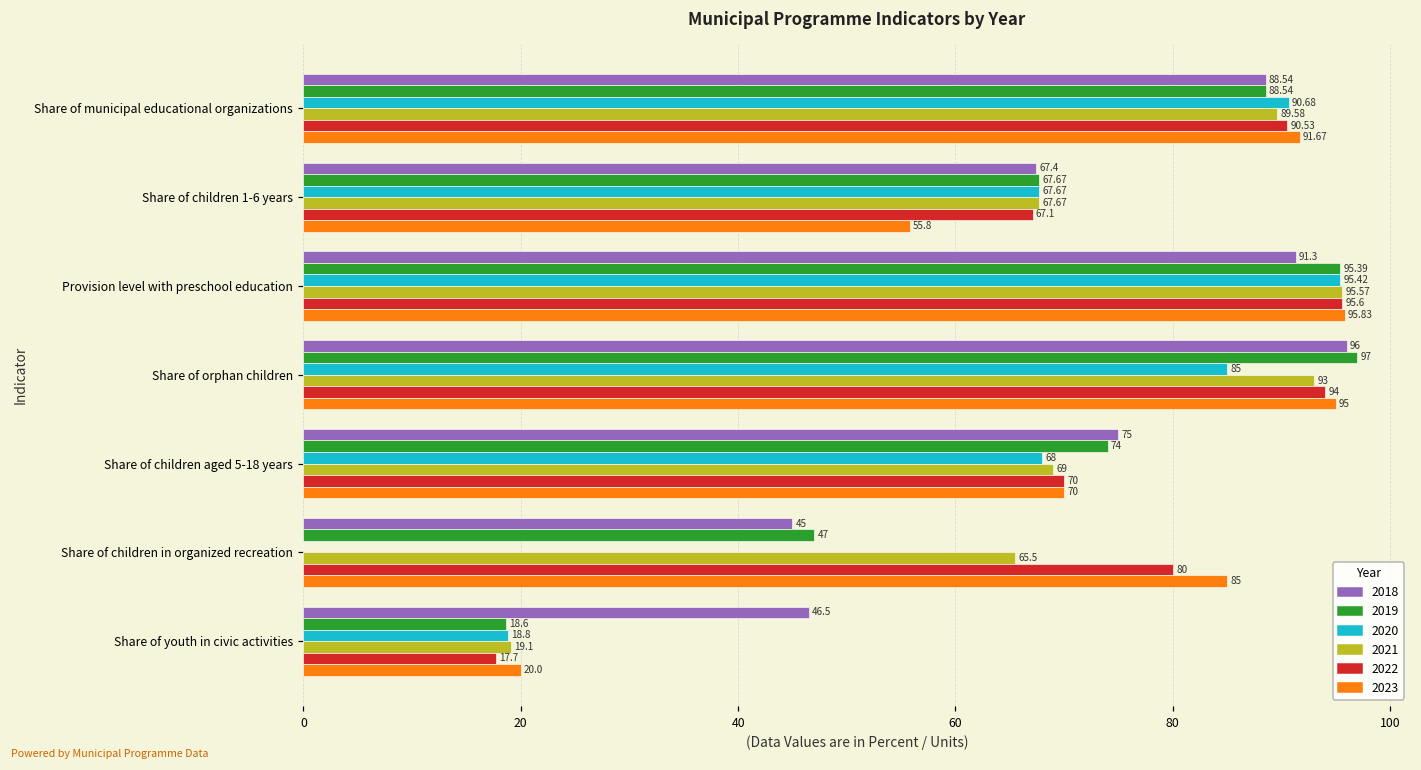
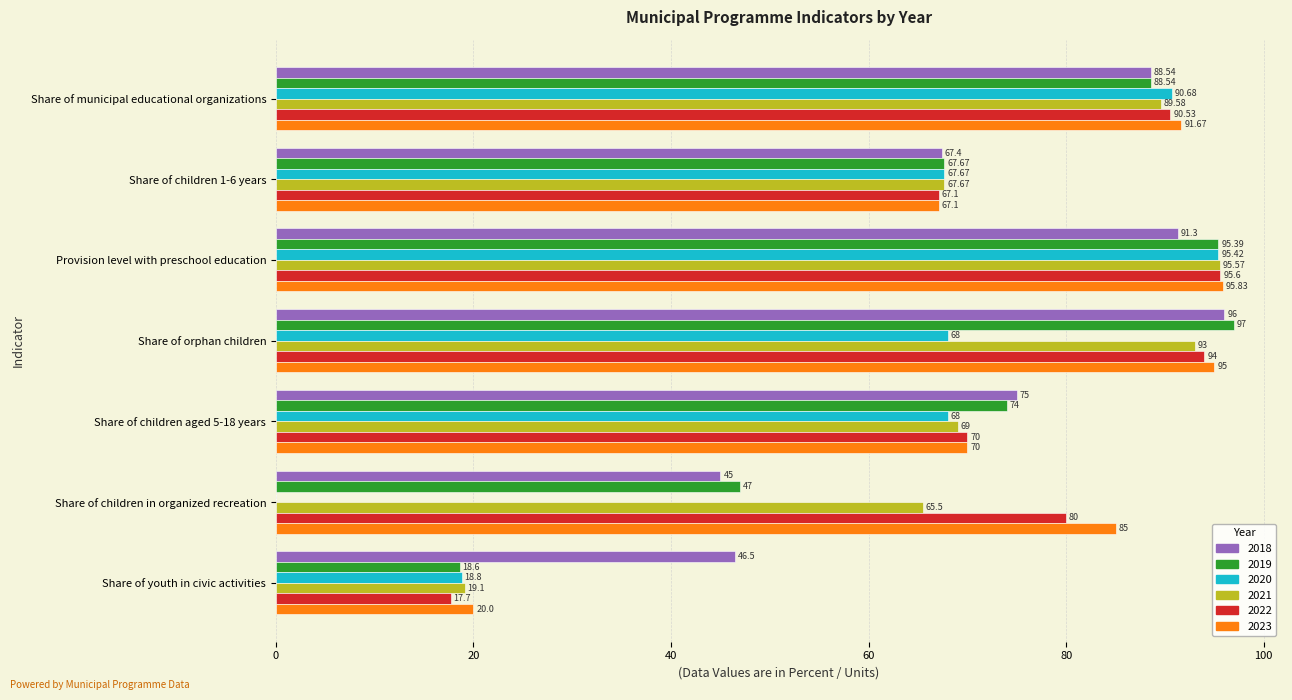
2023, Share of children 1-6 years: 55.8 -> 67.1
2020, Share of orphan children: 85 -> 68
